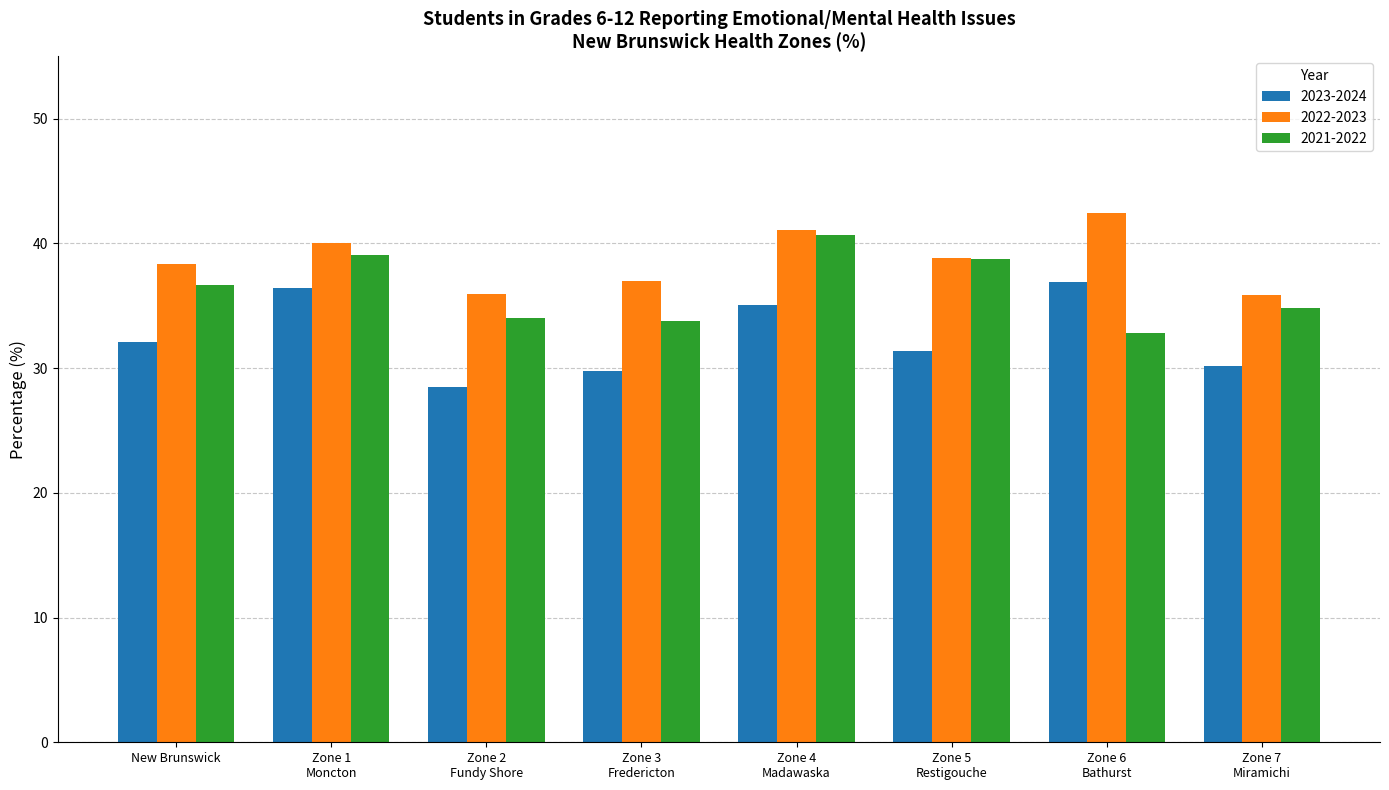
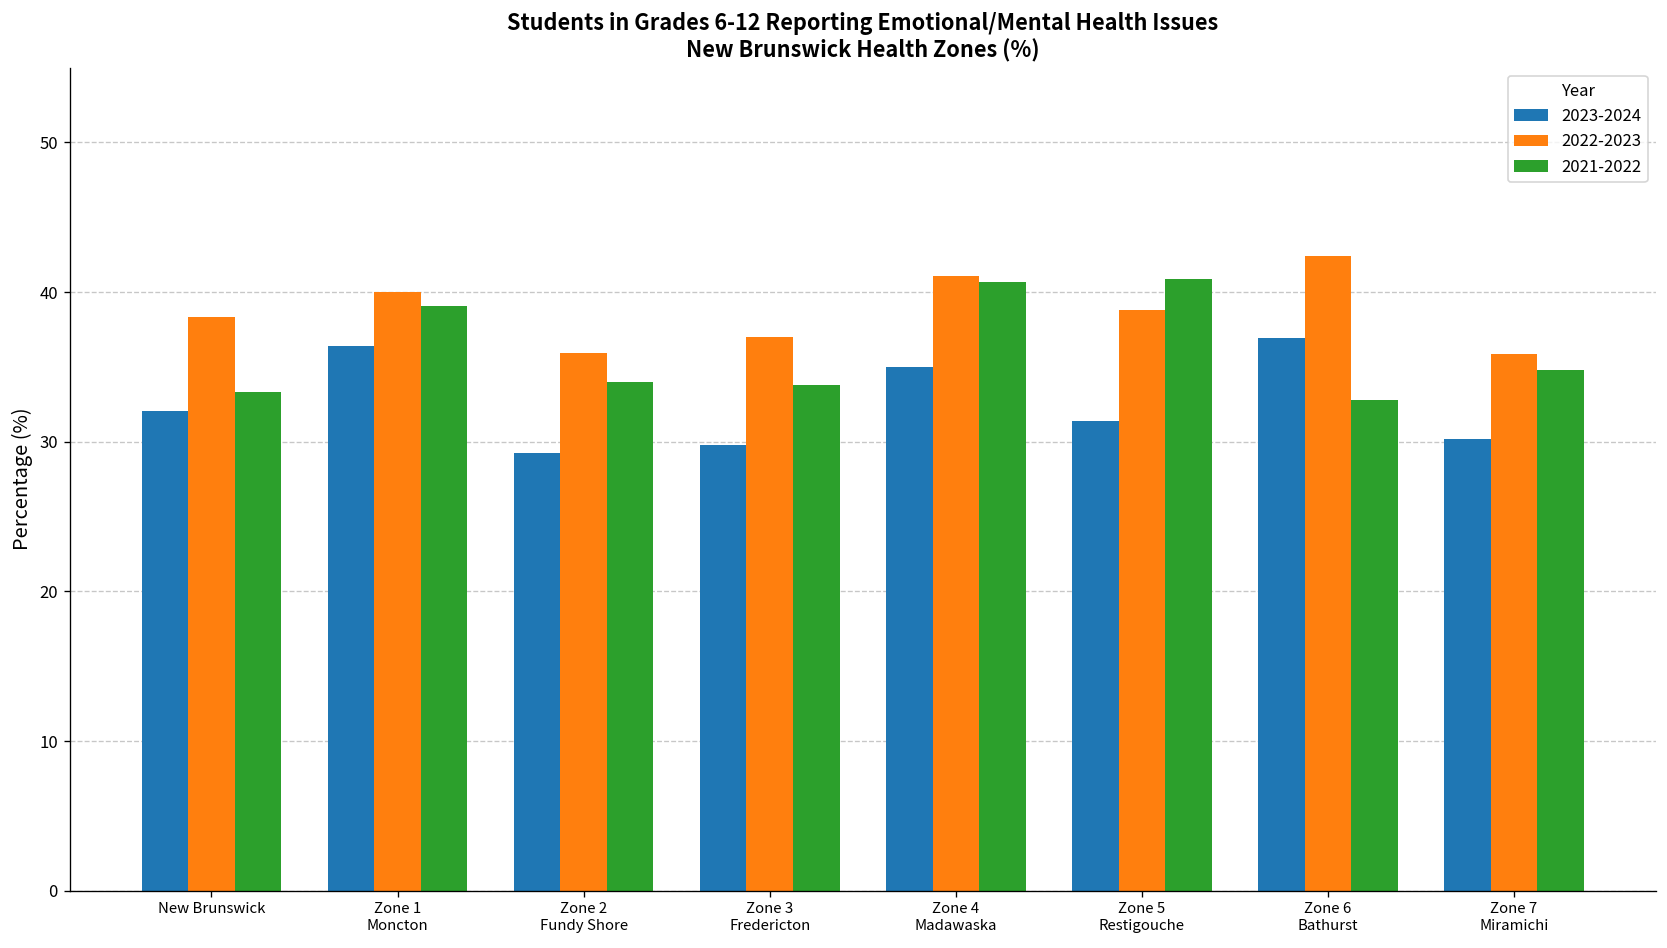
2021-2022, New Brunswick: 36.7 -> 33.4
2023-2024, Zone 2 Fundy Shore: 28.5 -> 29.3
2021-2022, Zone 5 Restigouche: 38.8 -> 40.9
